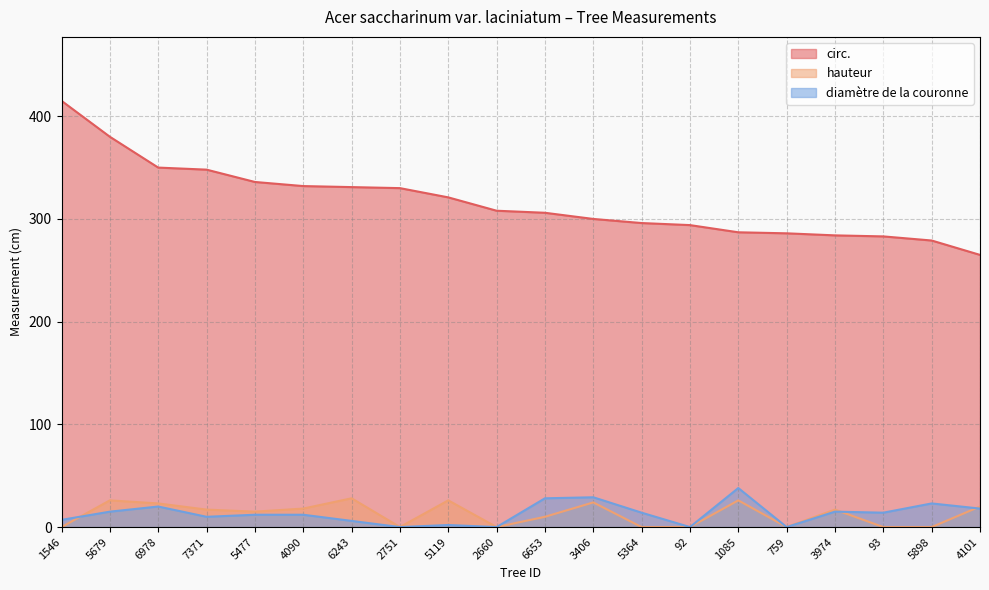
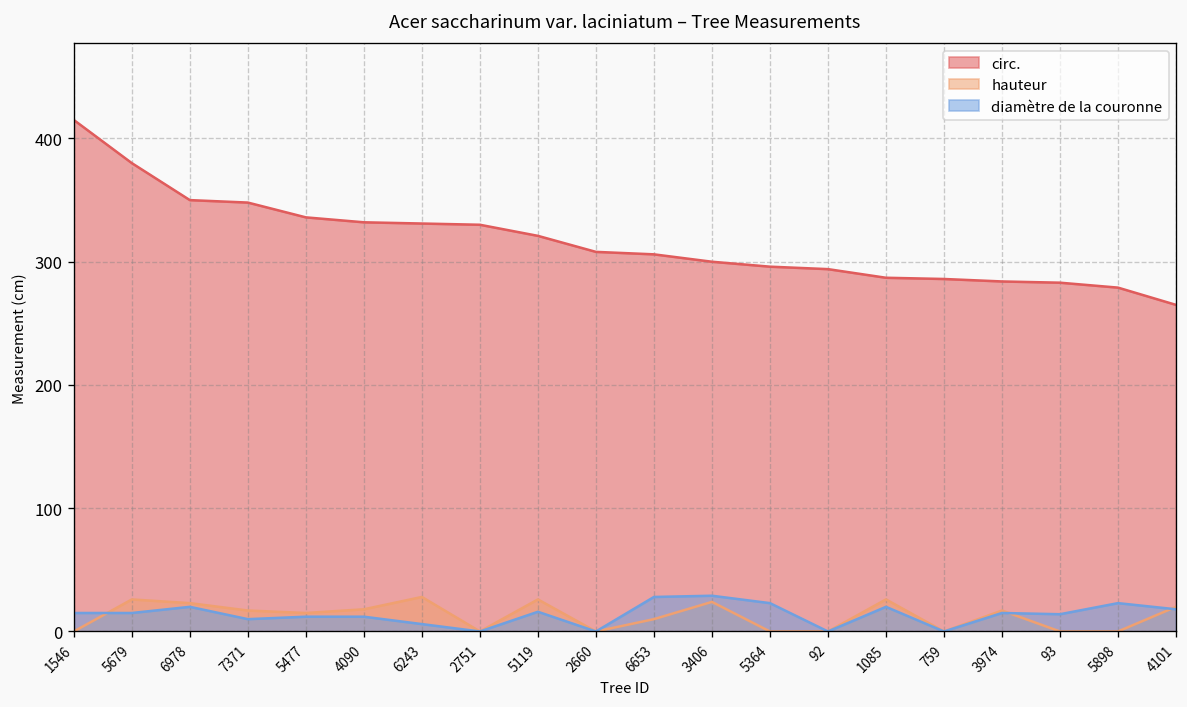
diamètre de la couronne, 1546: 7 -> 15
diamètre de la couronne, 5119: 2 -> 16
diamètre de la couronne, 5364: 14 -> 23
diamètre de la couronne, 1085: 38 -> 20
